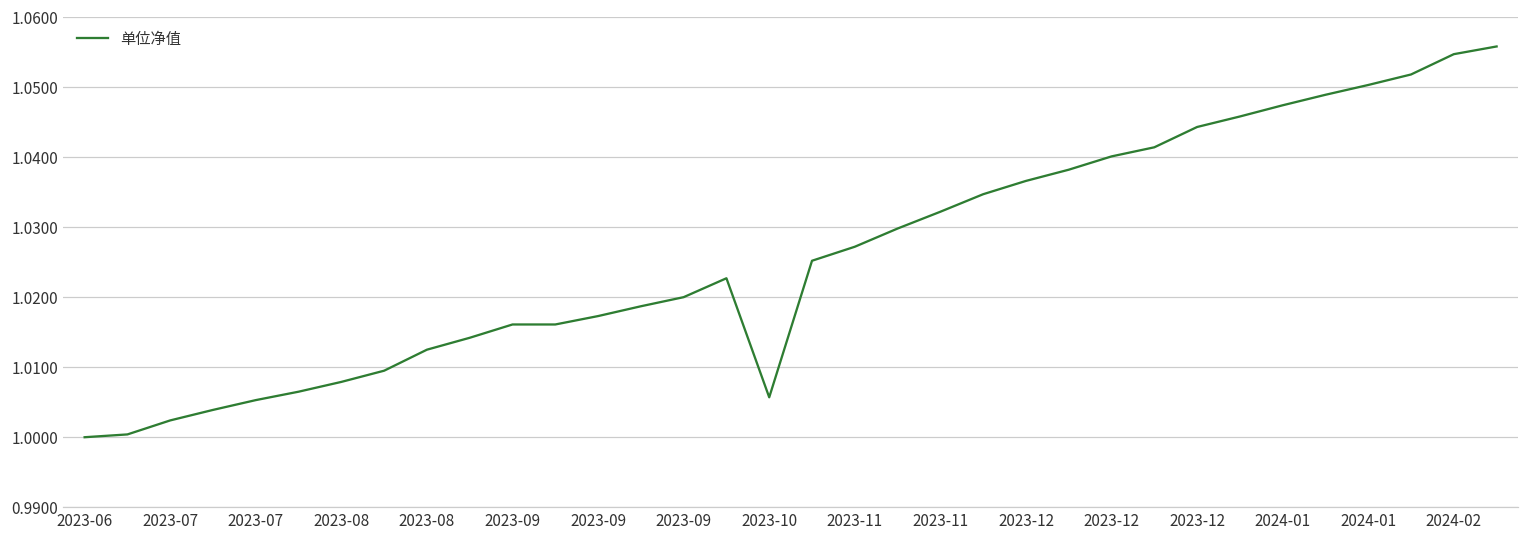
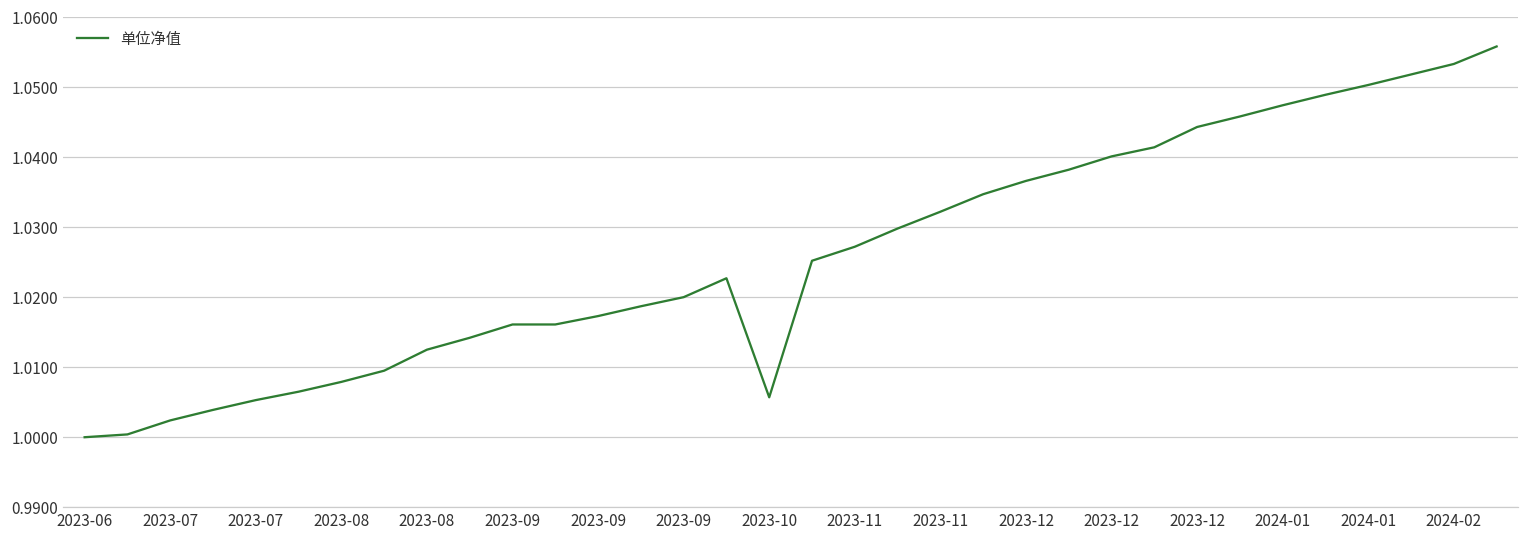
2024-02: 1.055 -> 1.053
